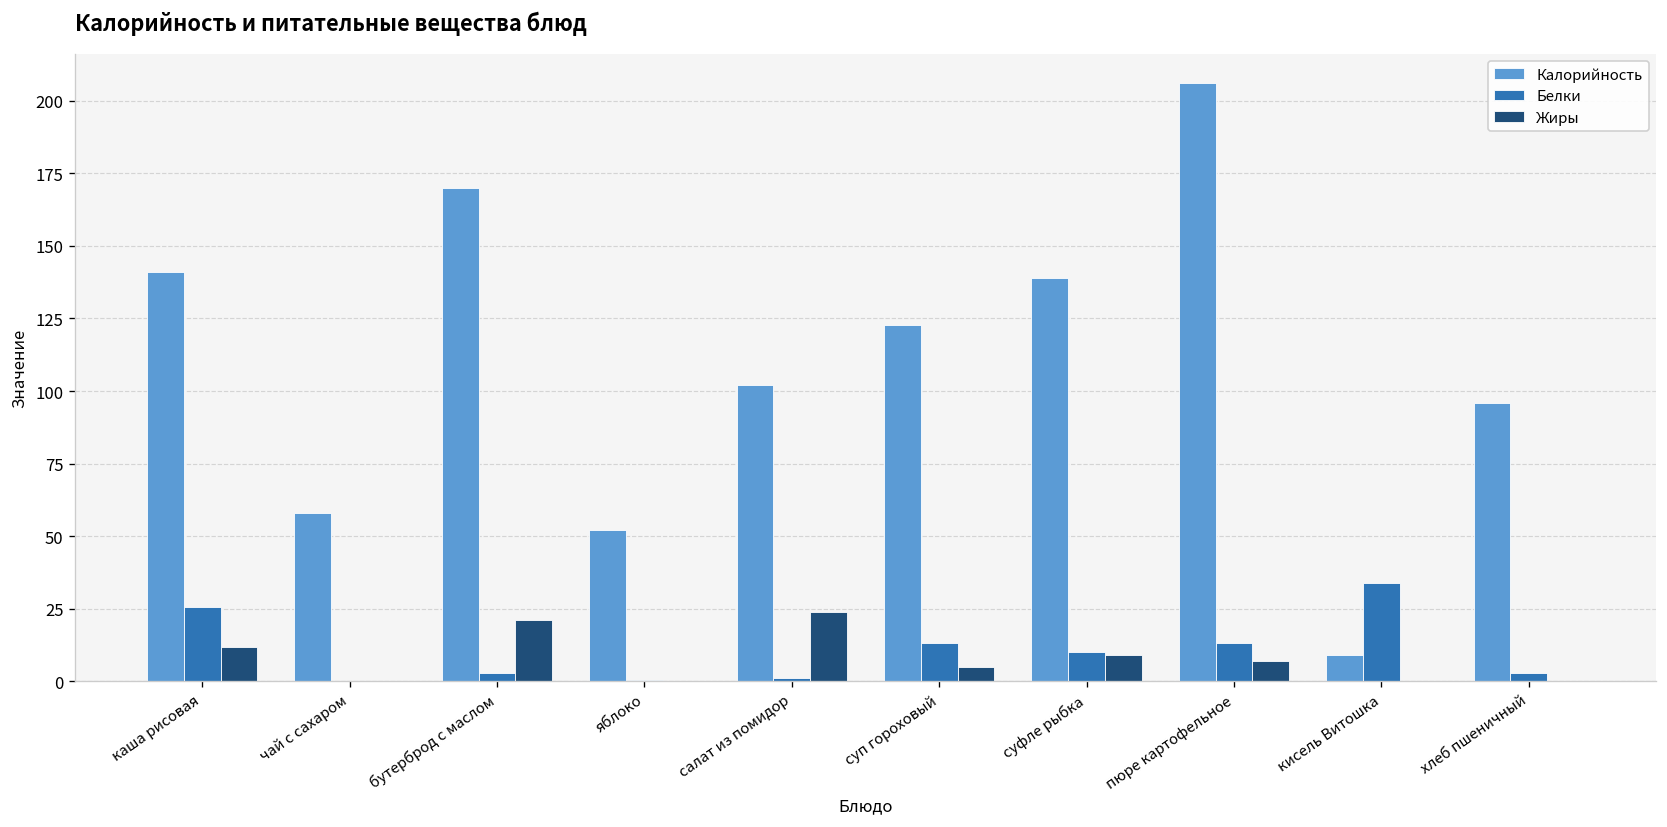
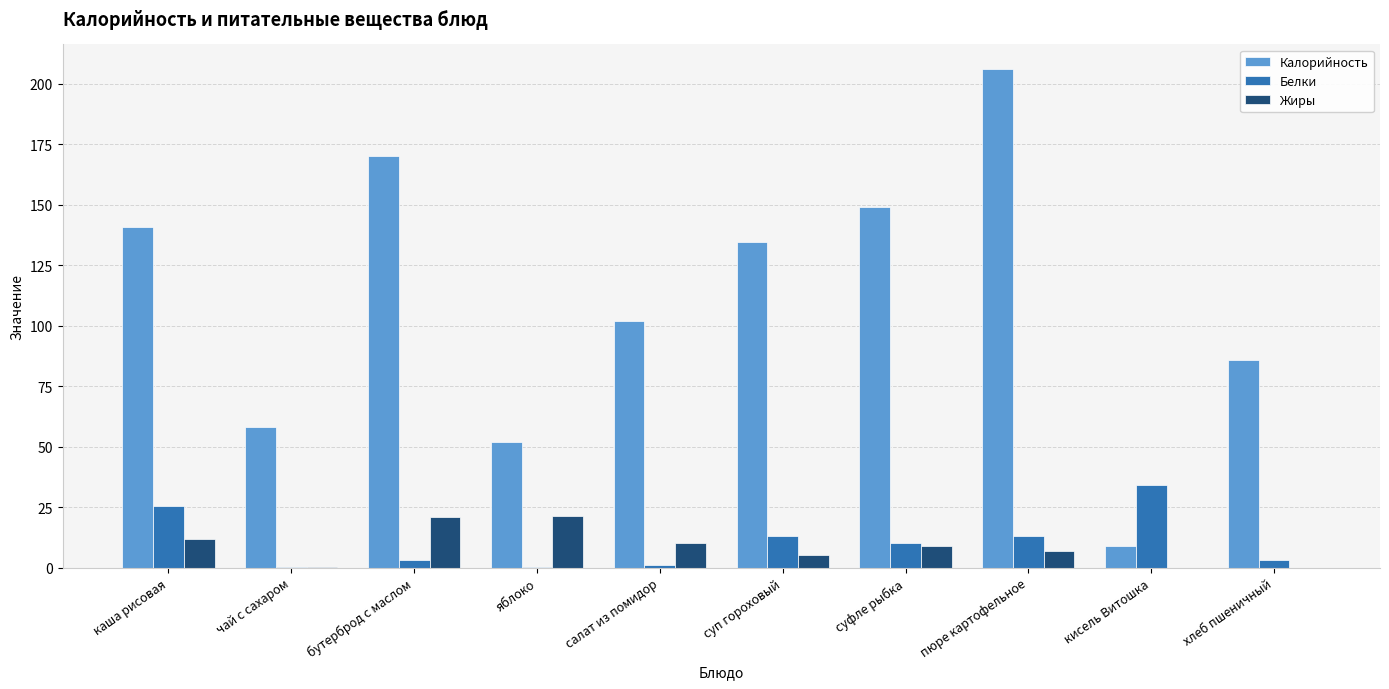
Жиры, яблоко: 0 -> 21
Жиры, салат из помидор: 24 -> 10
Калорийность, суп гороховый: 123 -> 135
Калорийность, суфле рыбка: 139 -> 149
Калорийность, хлеб пшеничный: 96 -> 86
